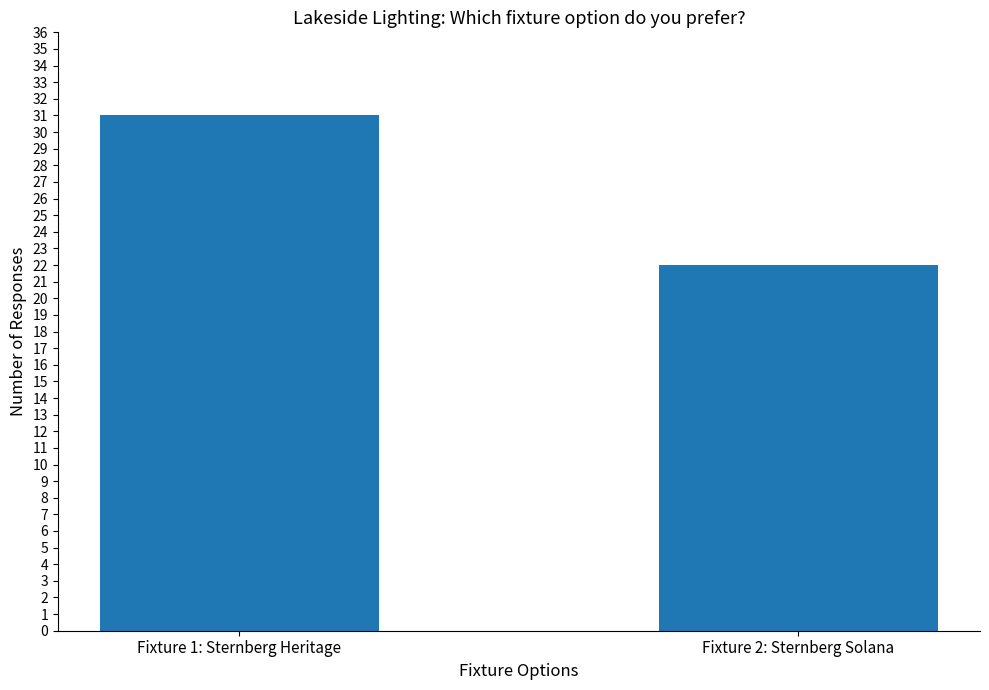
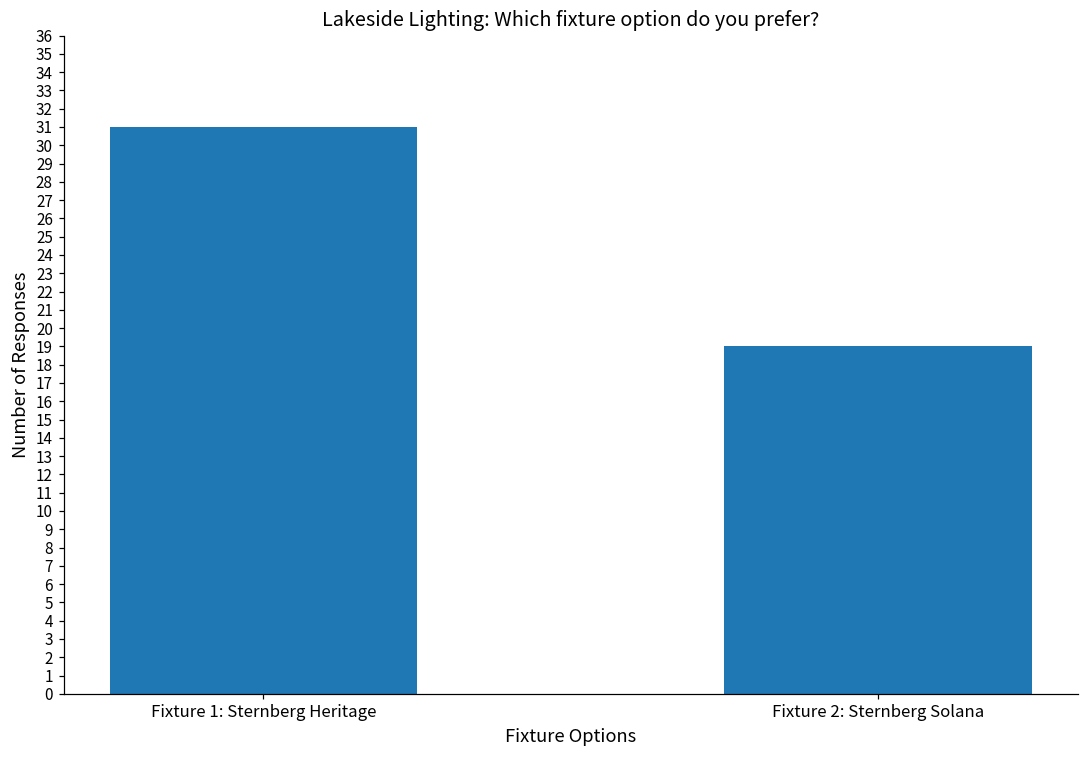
Fixture 2: Sternberg Solana: 22 -> 19
